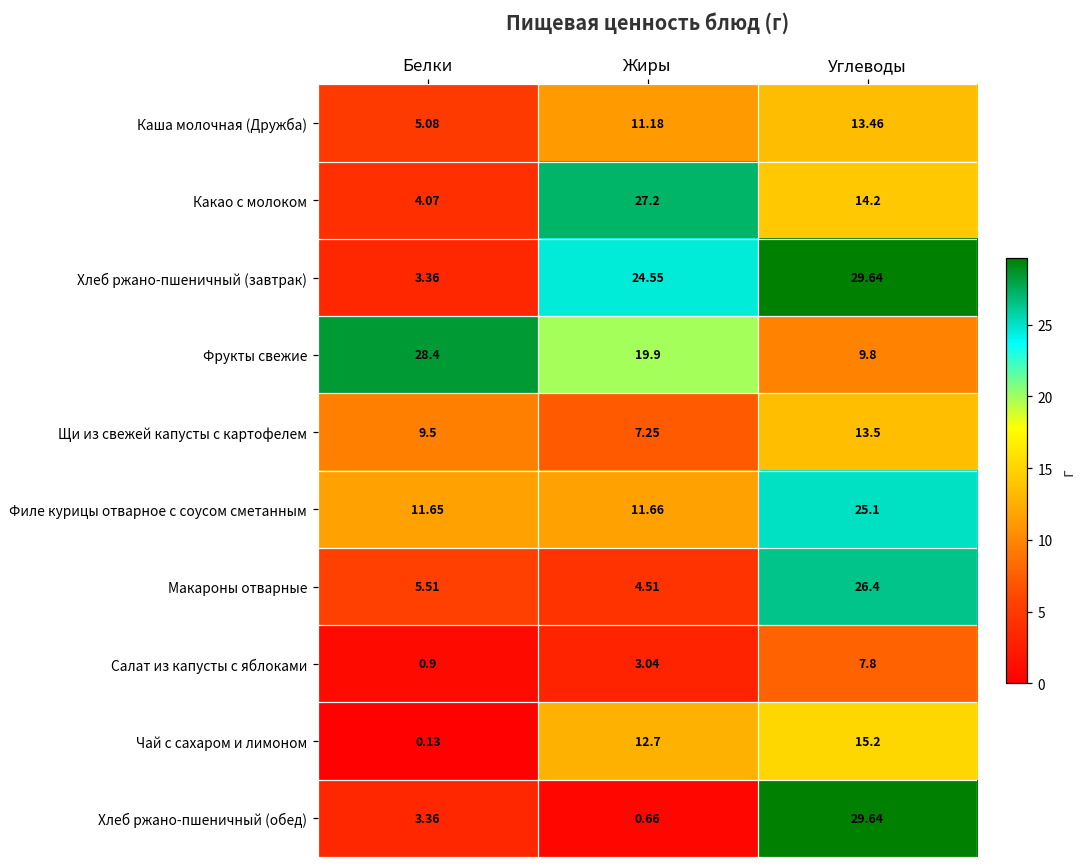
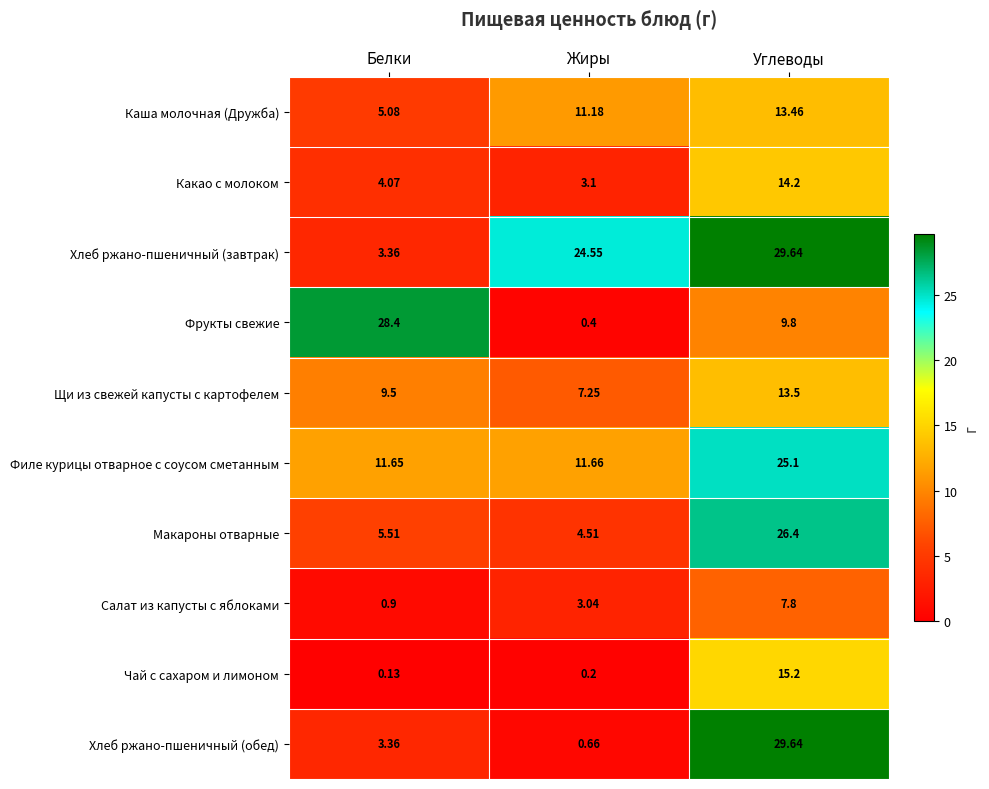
Какао с молоком, Жиры: 27.2 -> 3.1
Фрукты свежие, Жиры: 19.9 -> 0.4
Чай с сахаром и лимоном, Жиры: 12.7 -> 0.2
